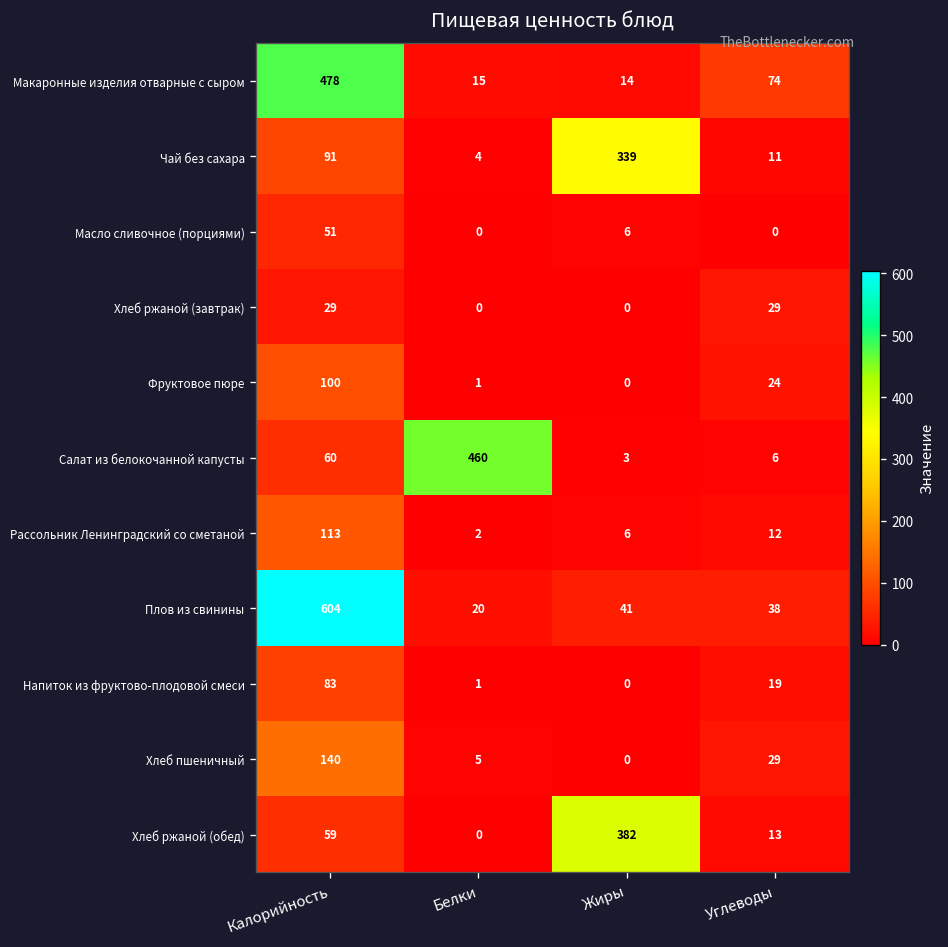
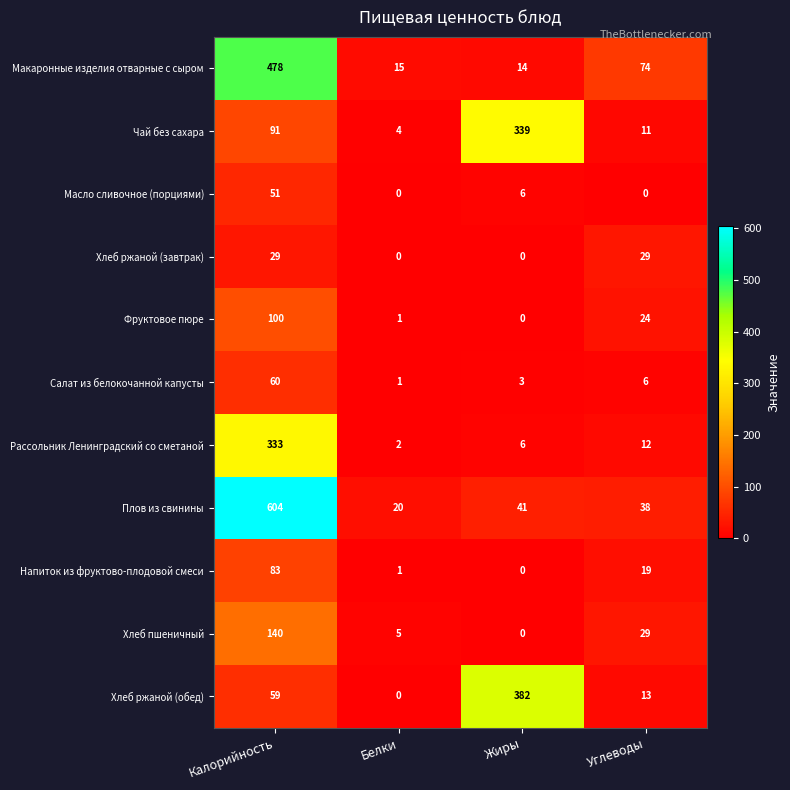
Салат из белокочанной капусты, Белки: 460 -> 1
Рассольник Ленинградский со сметаной, Калорийность: 113 -> 333
